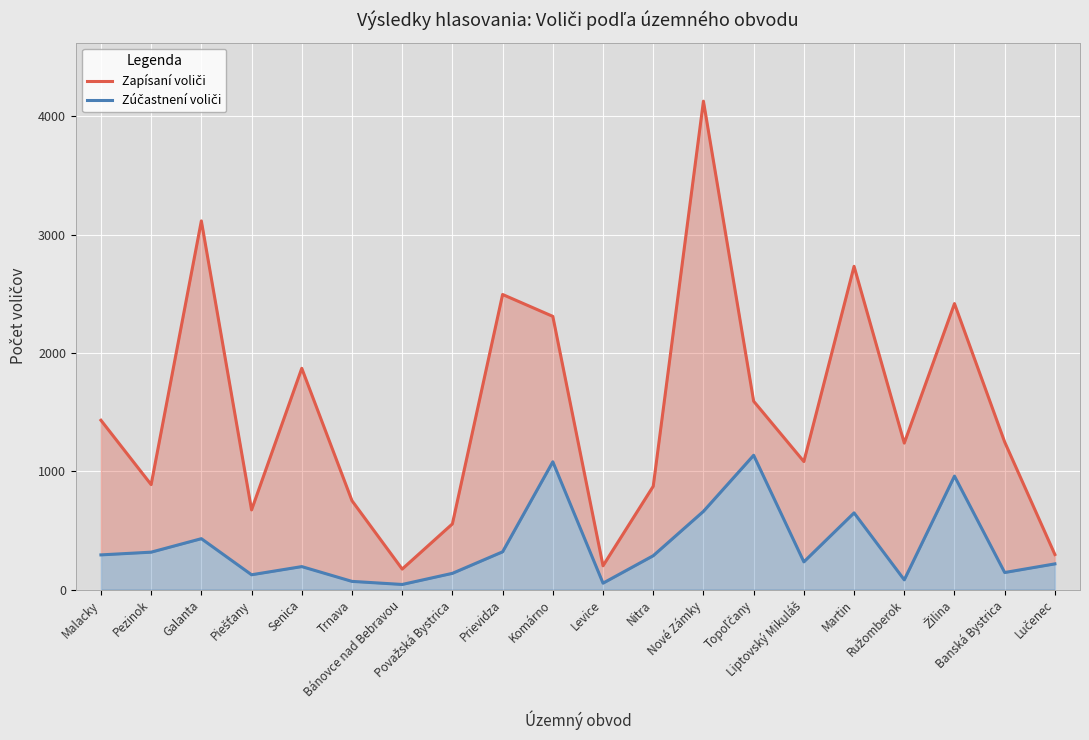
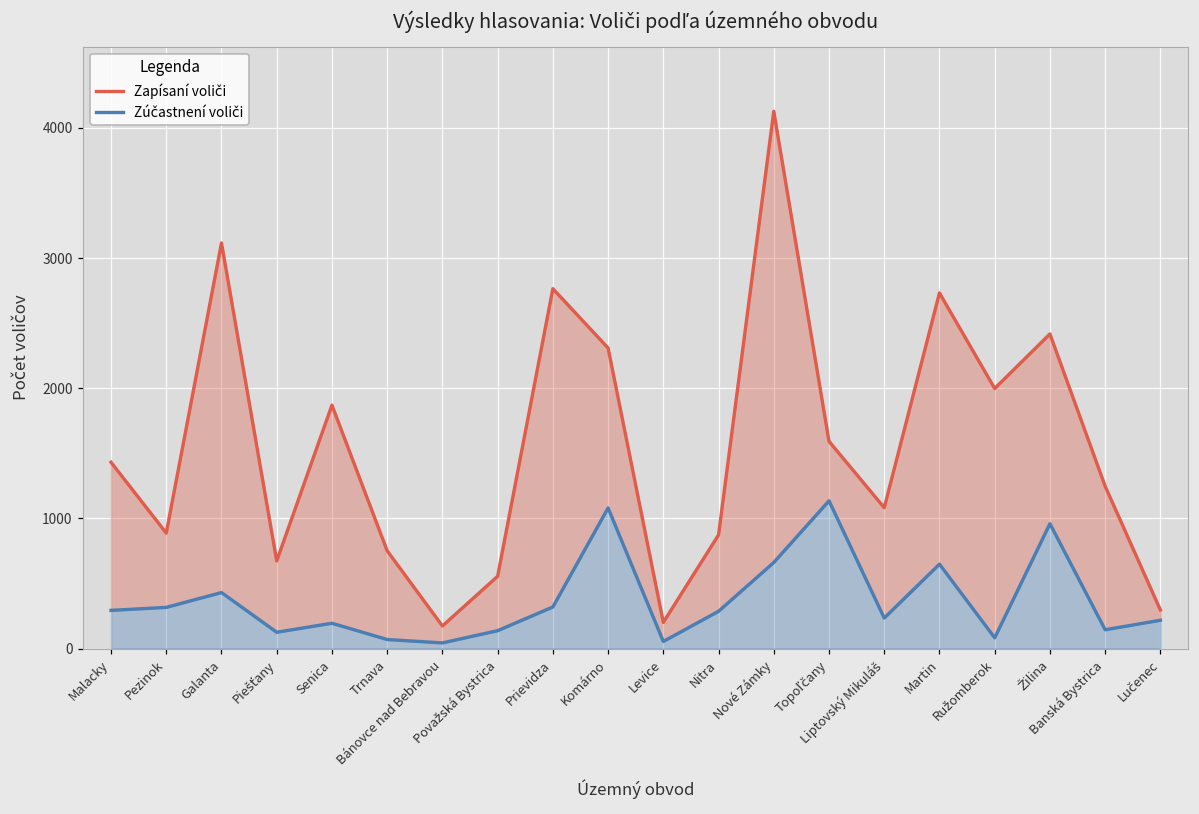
Zapísaní voliči, Prievidza: 2490 -> 2770
Zapísaní voliči, Ružomberok: 1240 -> 2000
